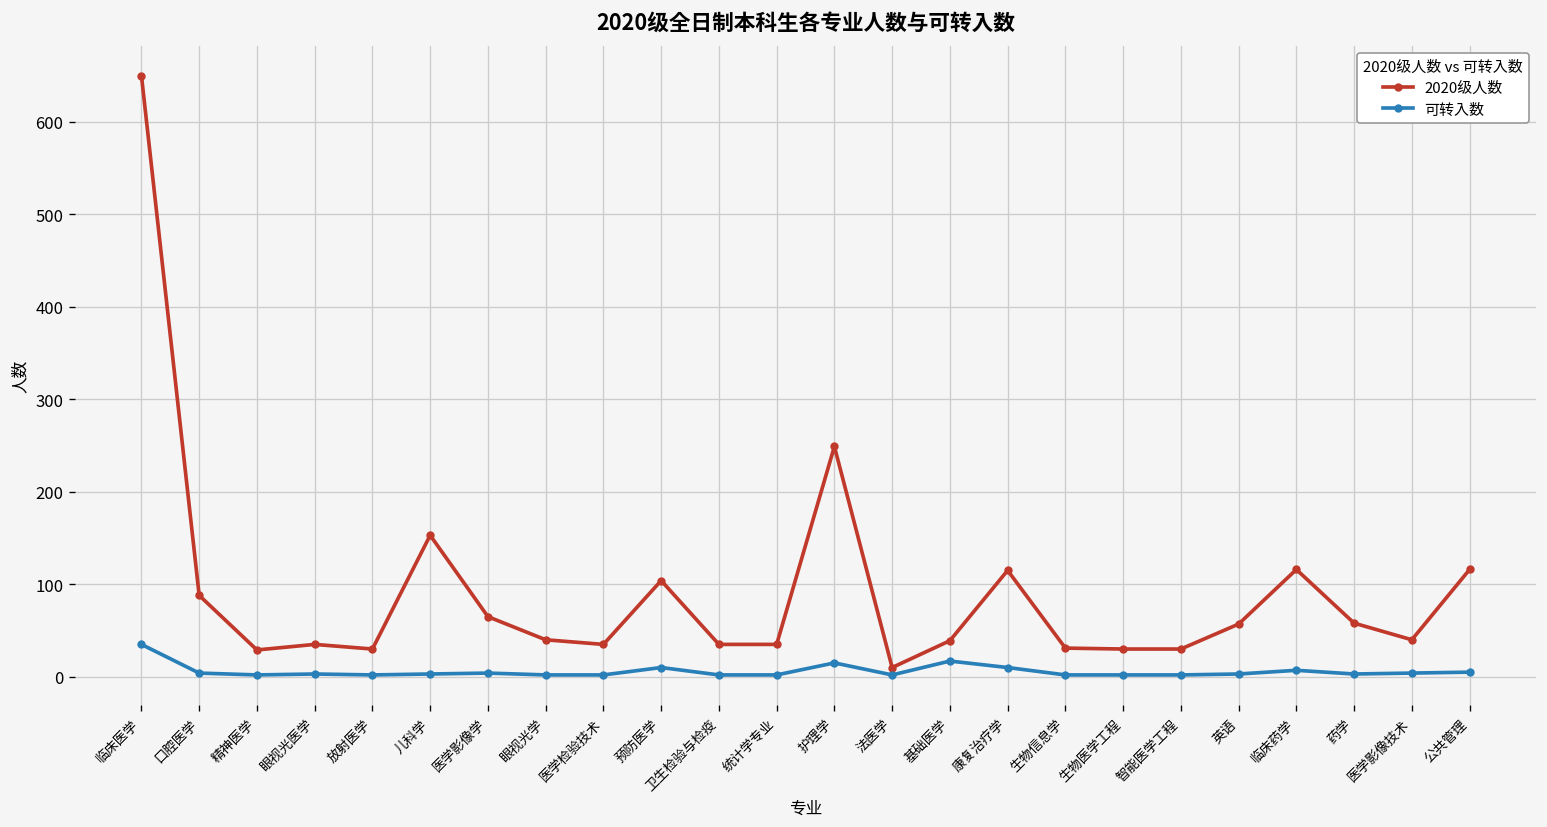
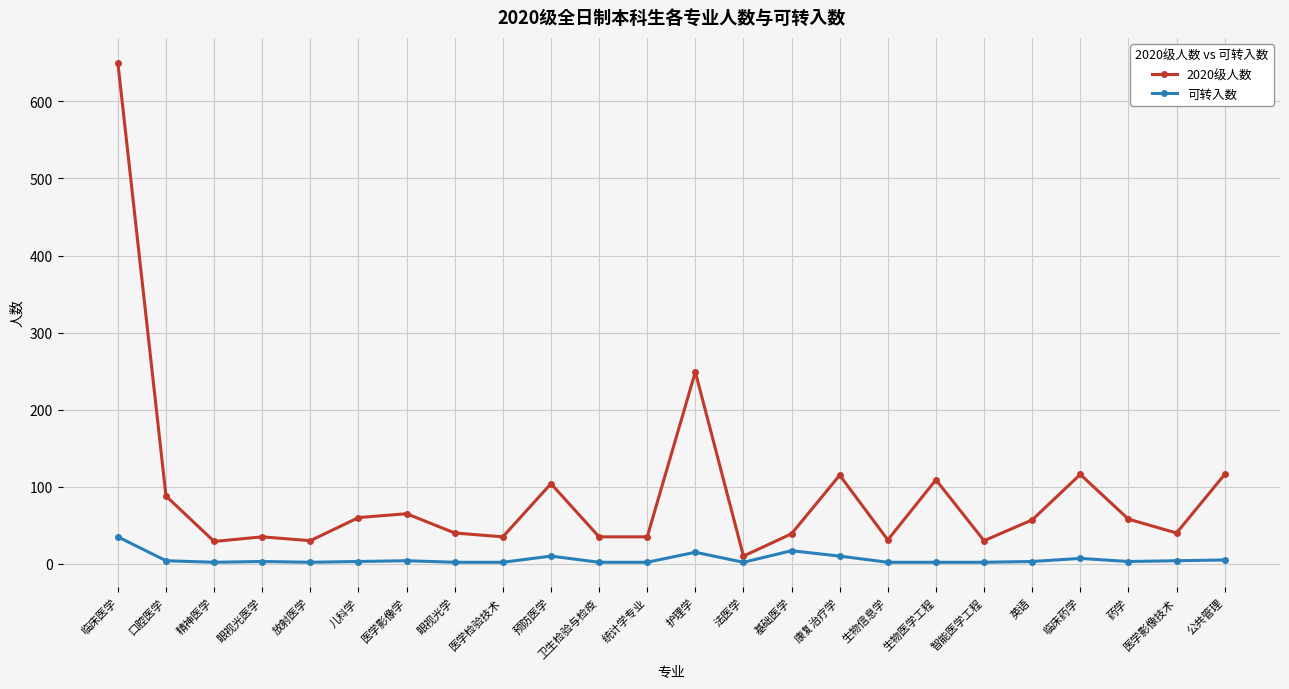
2020级人数, 儿科学: 150 -> 60
2020级人数, 生物医学工程: 30 -> 110
